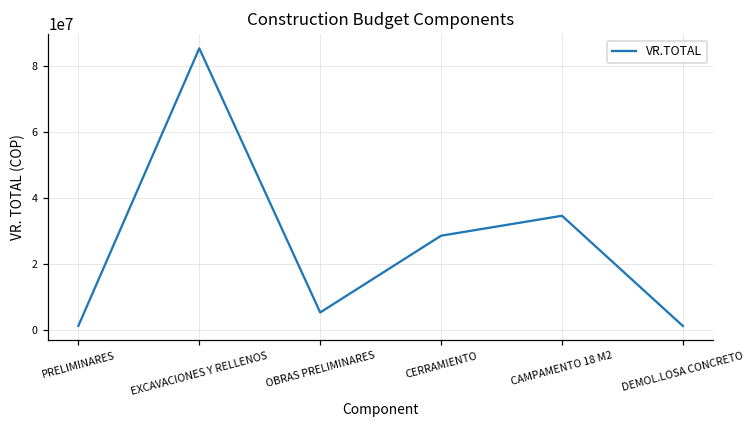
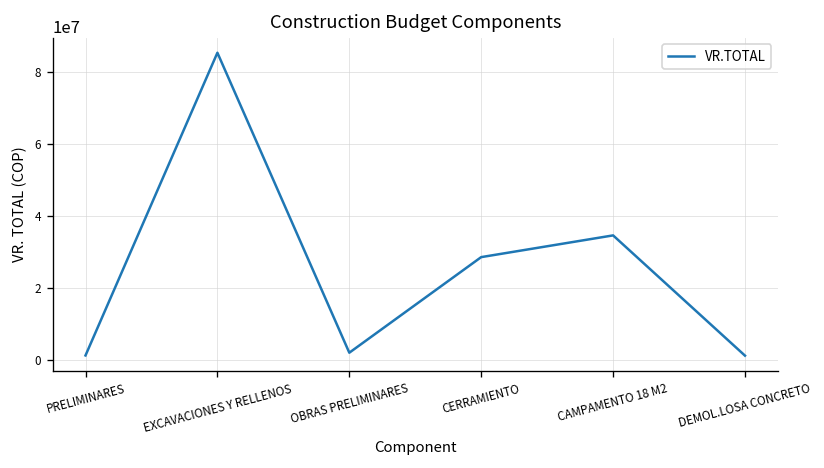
OBRAS PRELIMINARES: 5000000 -> 2000000
